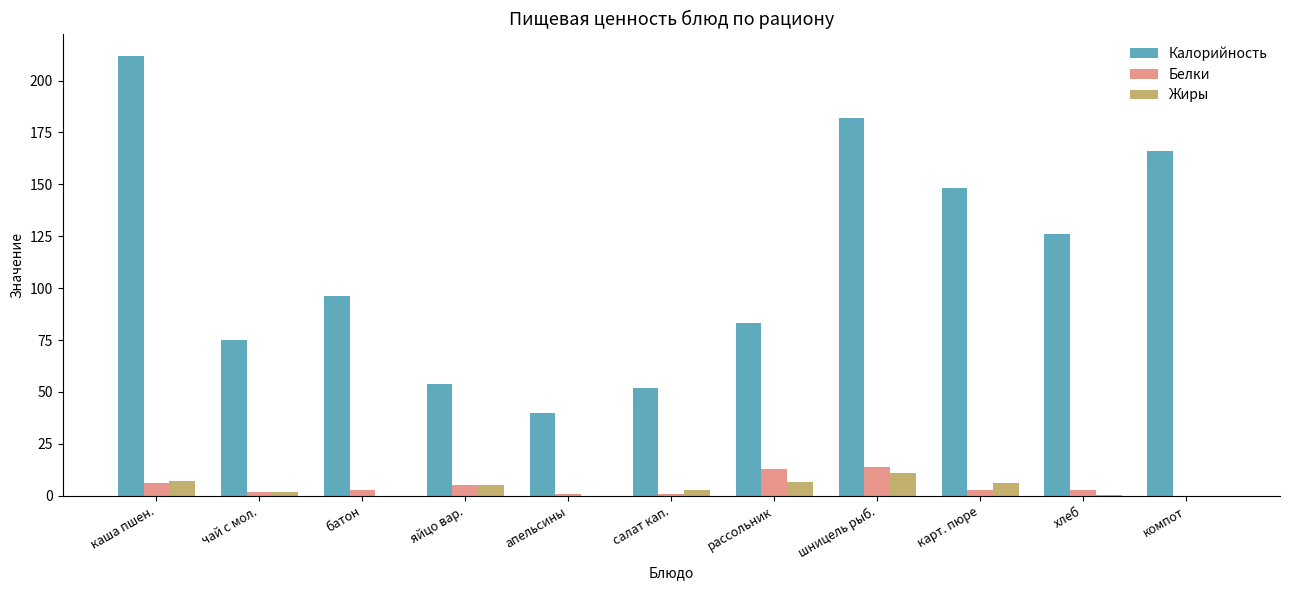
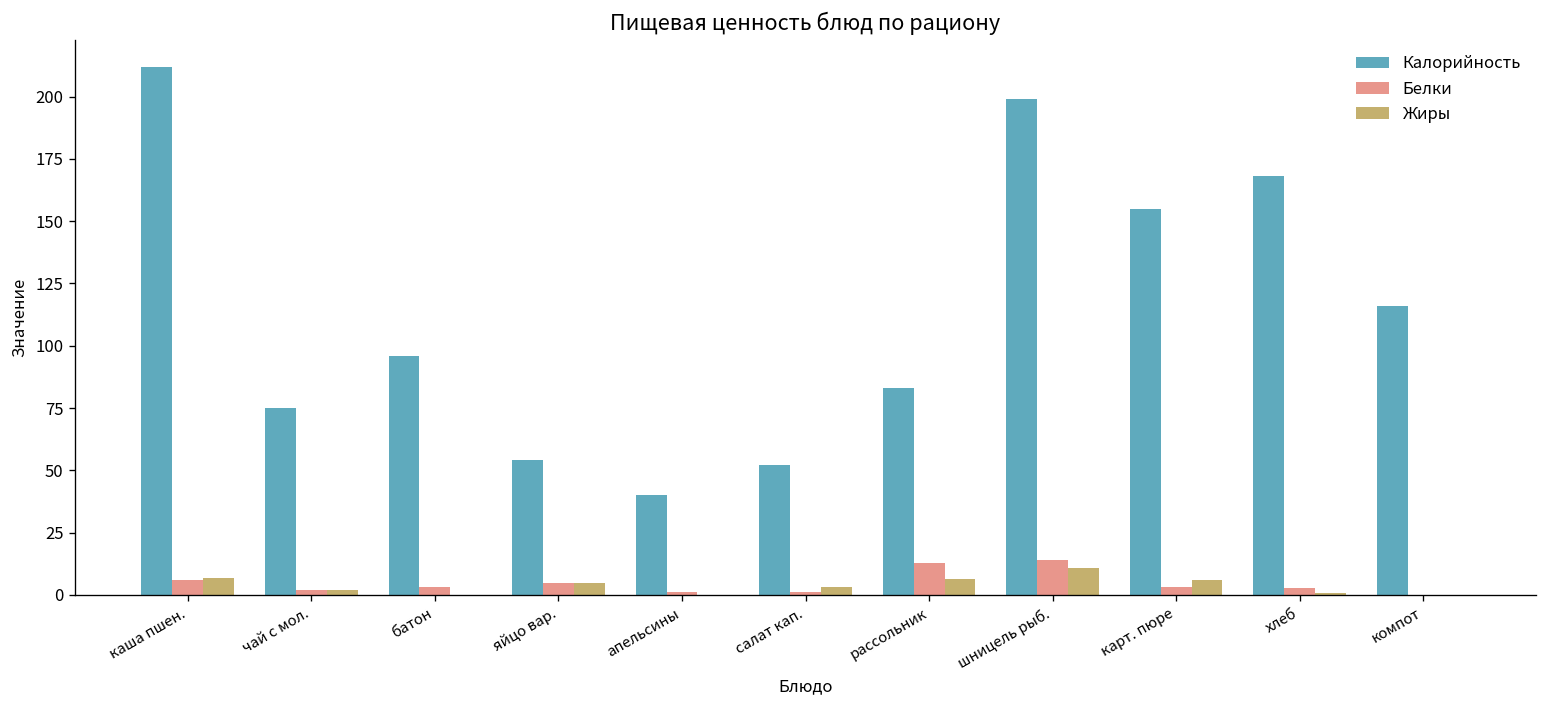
Калорийность, шницель рыб.: 182 -> 199
Калорийность, карт. пюре: 148 -> 155
Калорийность, хлеб: 126 -> 168
Калорийность, компот: 166 -> 116
